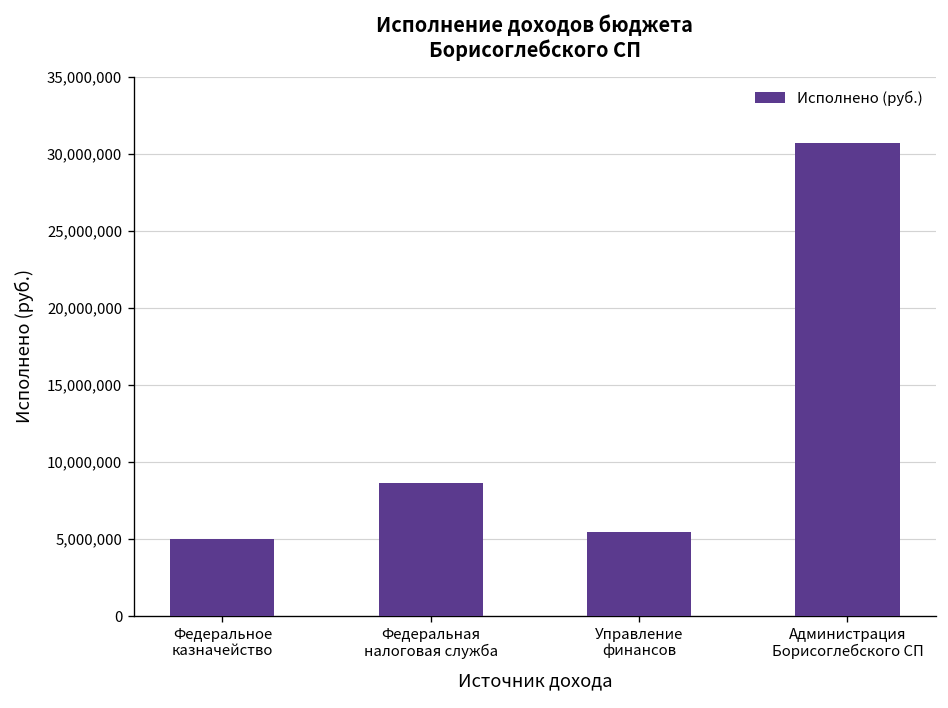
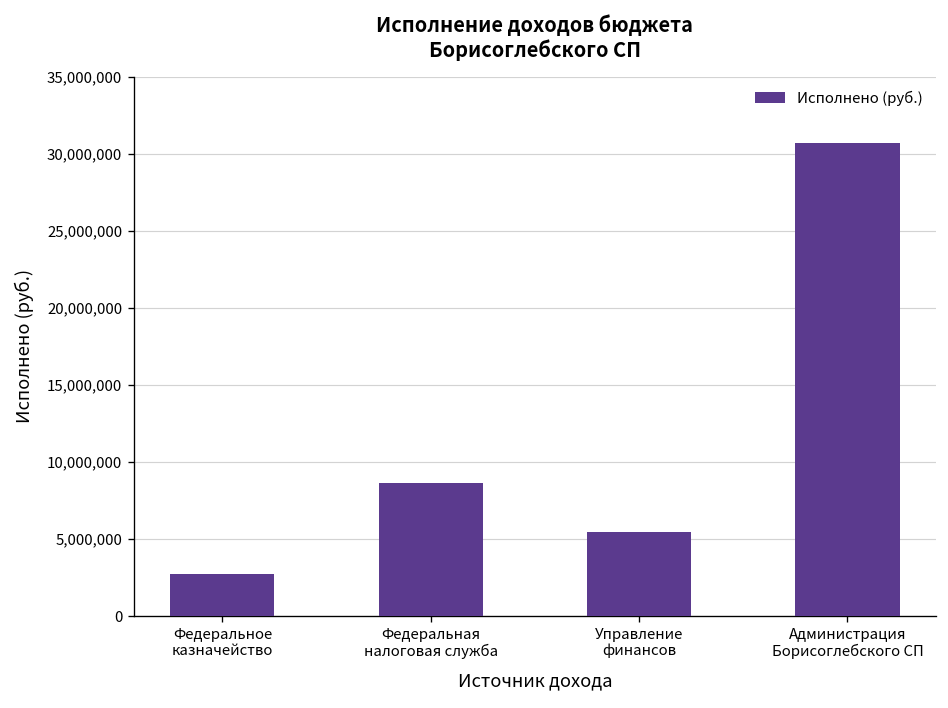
Федеральное казначейство: 5,000,000 -> 2,700,000
